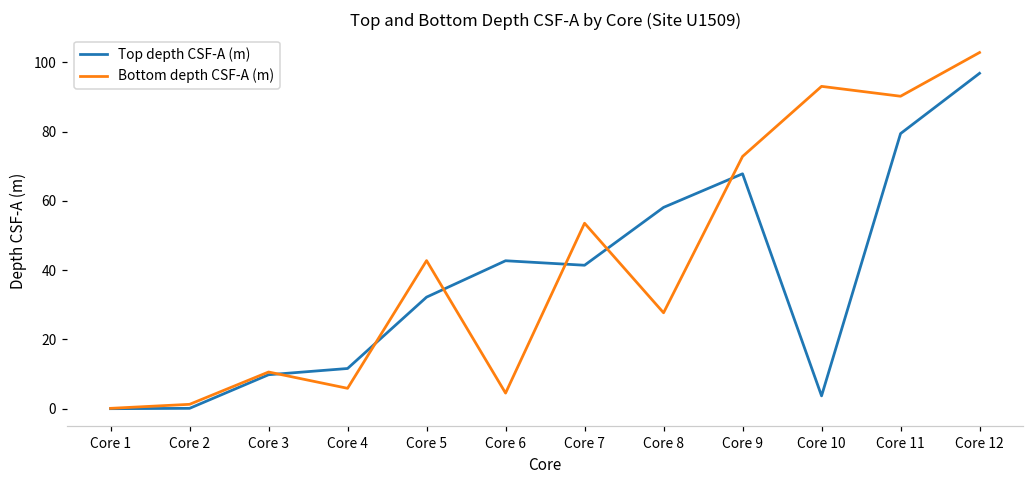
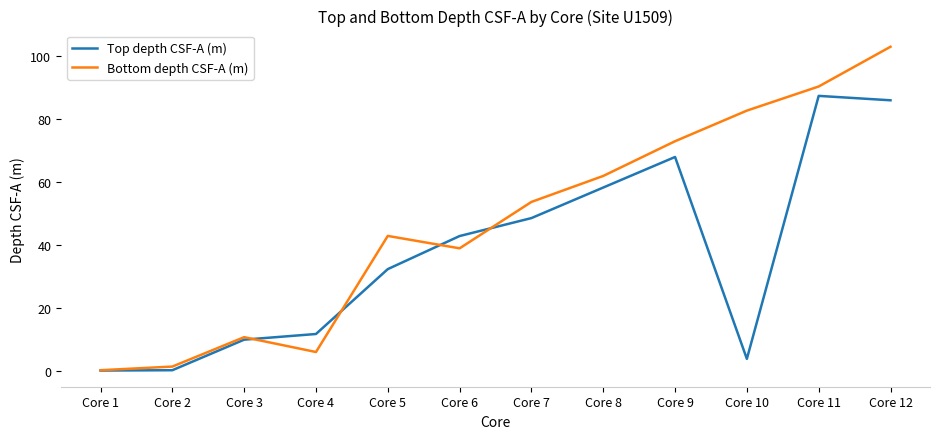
Bottom depth CSF-A (m), Core 6: 5 -> 39
Top depth CSF-A (m), Core 7: 41 -> 48
Bottom depth CSF-A (m), Core 8: 28 -> 62
Bottom depth CSF-A (m), Core 10: 93 -> 83
Top depth CSF-A (m), Core 11: 79 -> 87
Top depth CSF-A (m), Core 12: 97 -> 86
